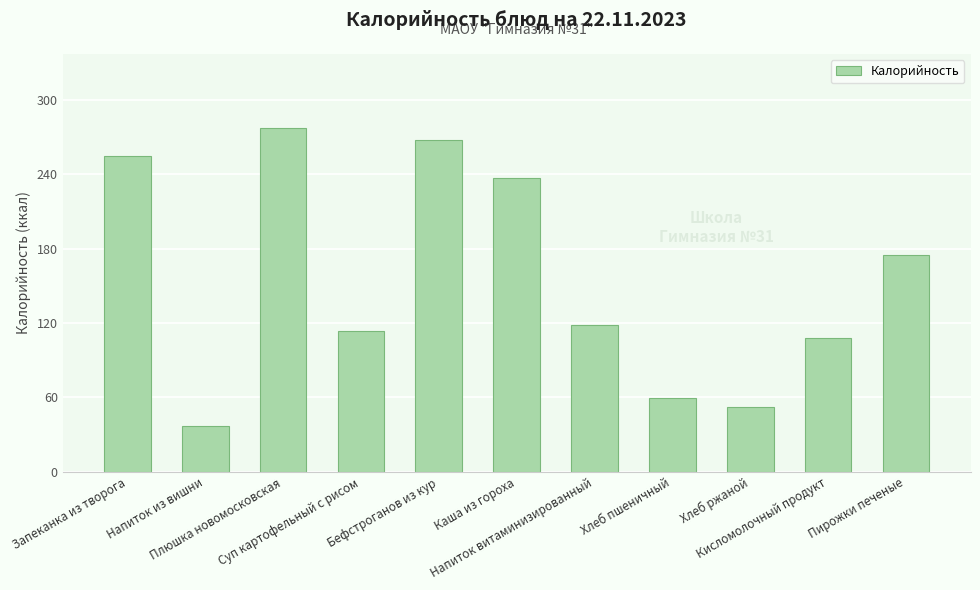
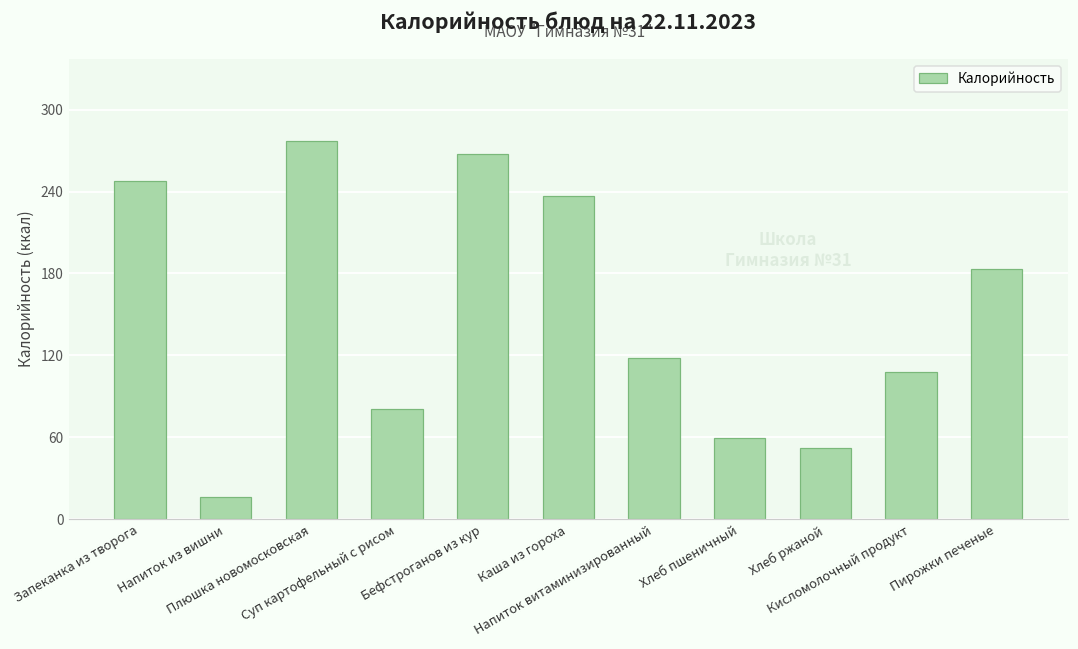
Запеканка из творога: 254 -> 247
Напиток из вишни: 37 -> 16
Суп картофельный с рисом: 113 -> 81
Пирожки печеные: 175 -> 183
